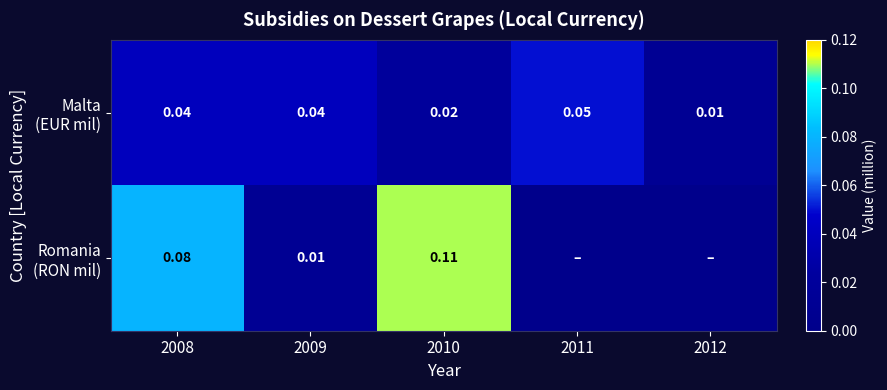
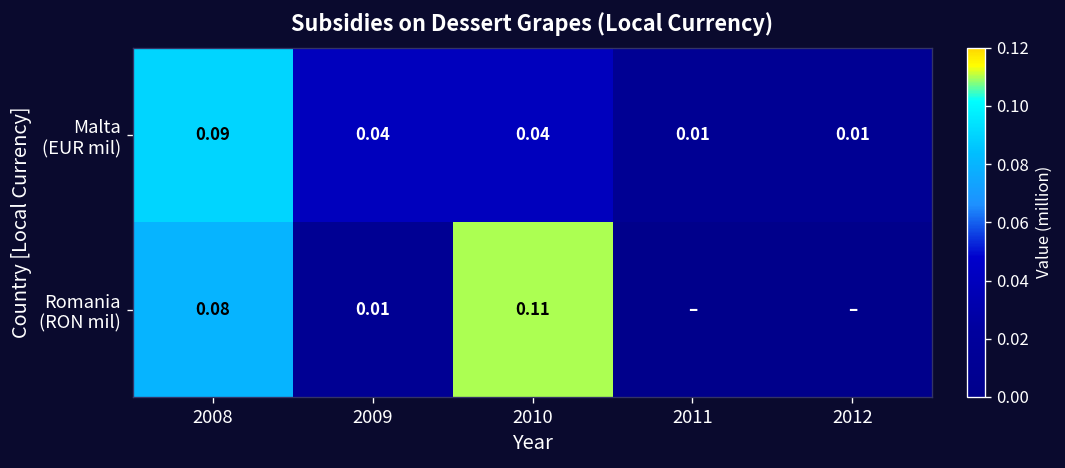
Malta (EUR mil), 2008: 0.04 -> 0.09
Malta (EUR mil), 2010: 0.02 -> 0.04
Malta (EUR mil), 2011: 0.05 -> 0.01
